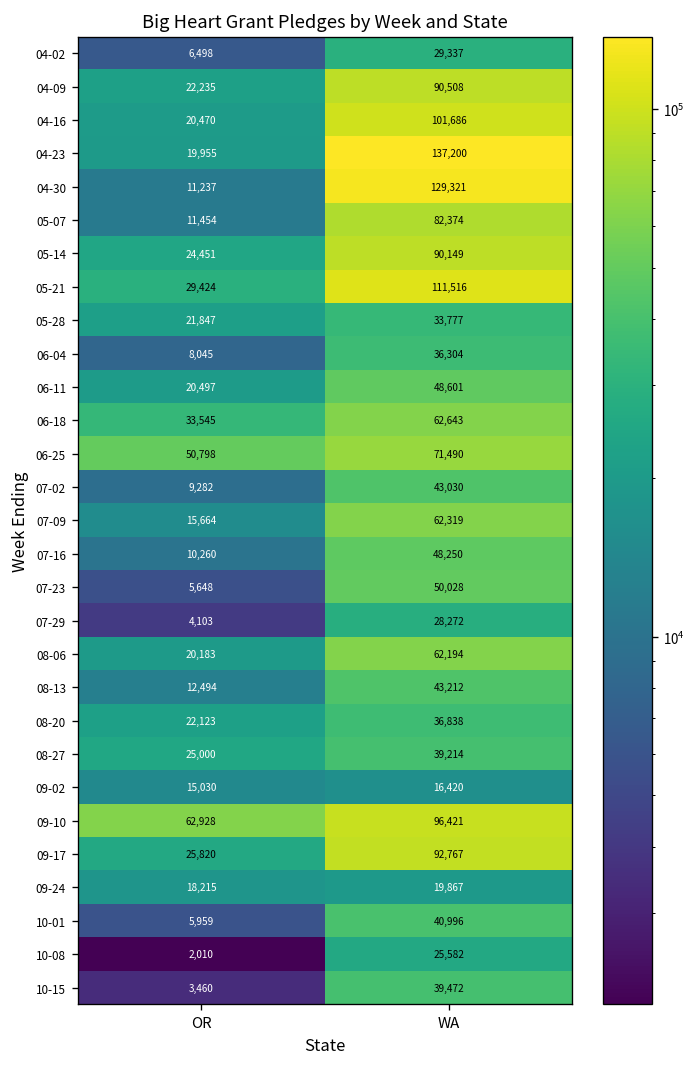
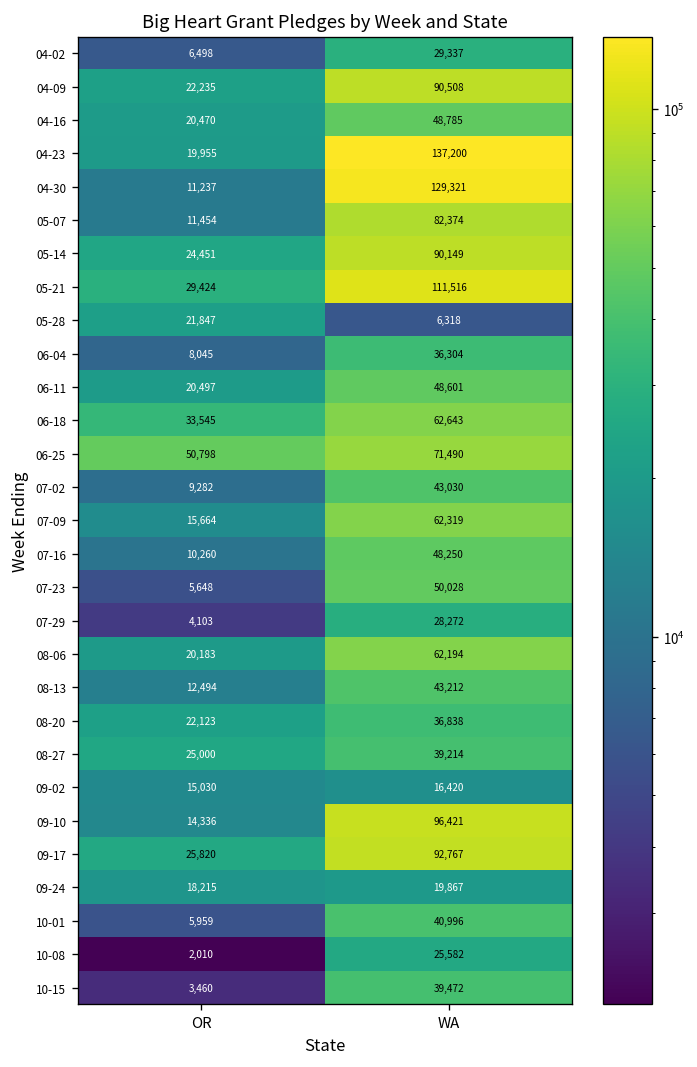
04-16, WA: 101,686 -> 48,785
05-28, WA: 33,777 -> 6,318
09-10, OR: 62,928 -> 14,336
